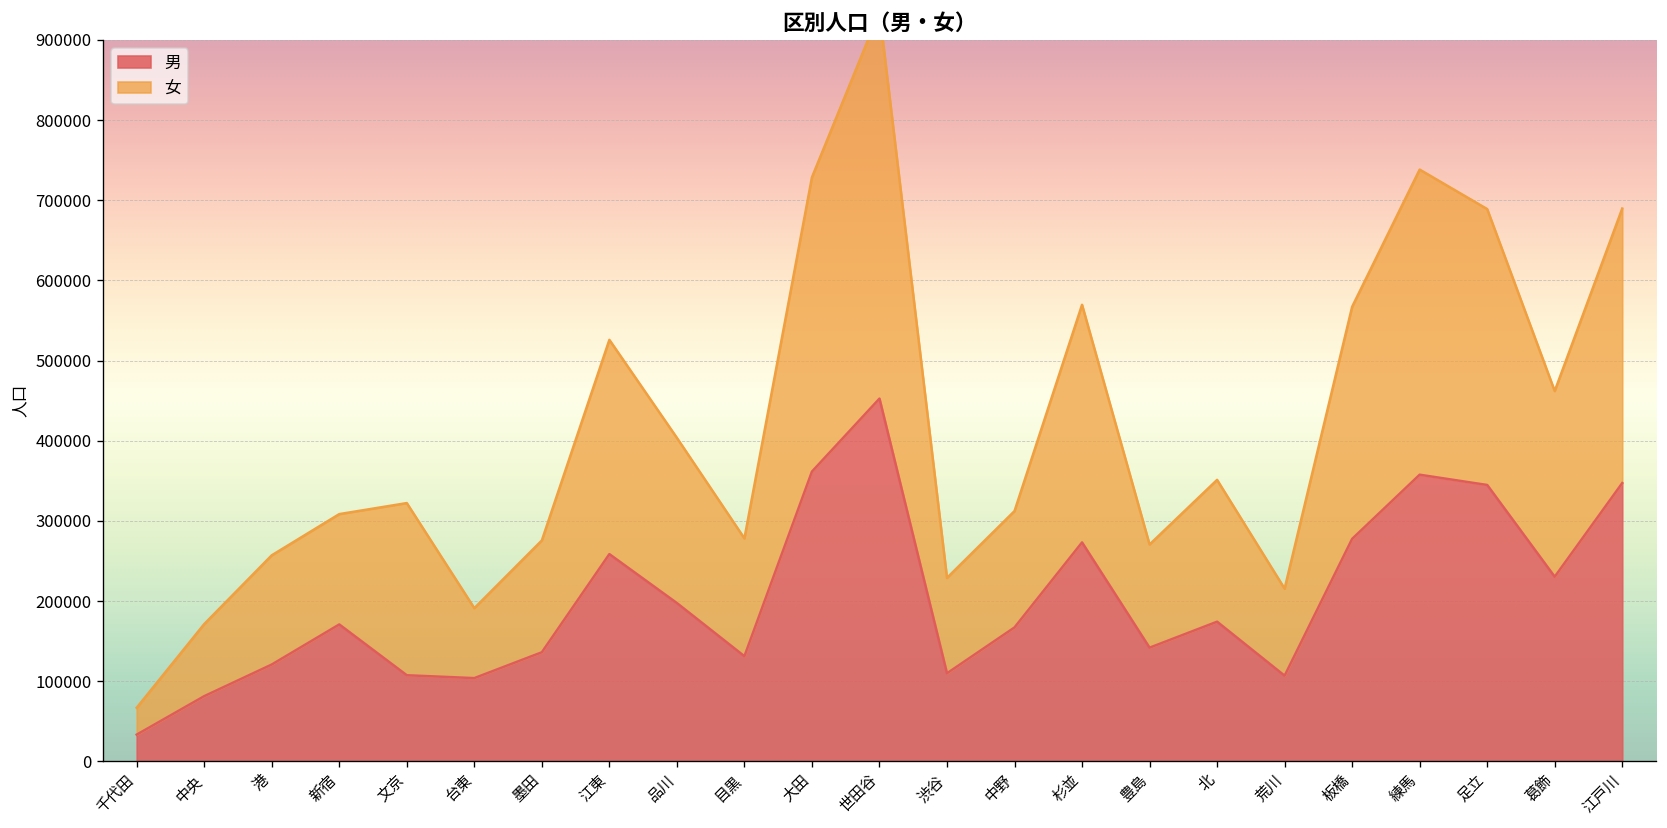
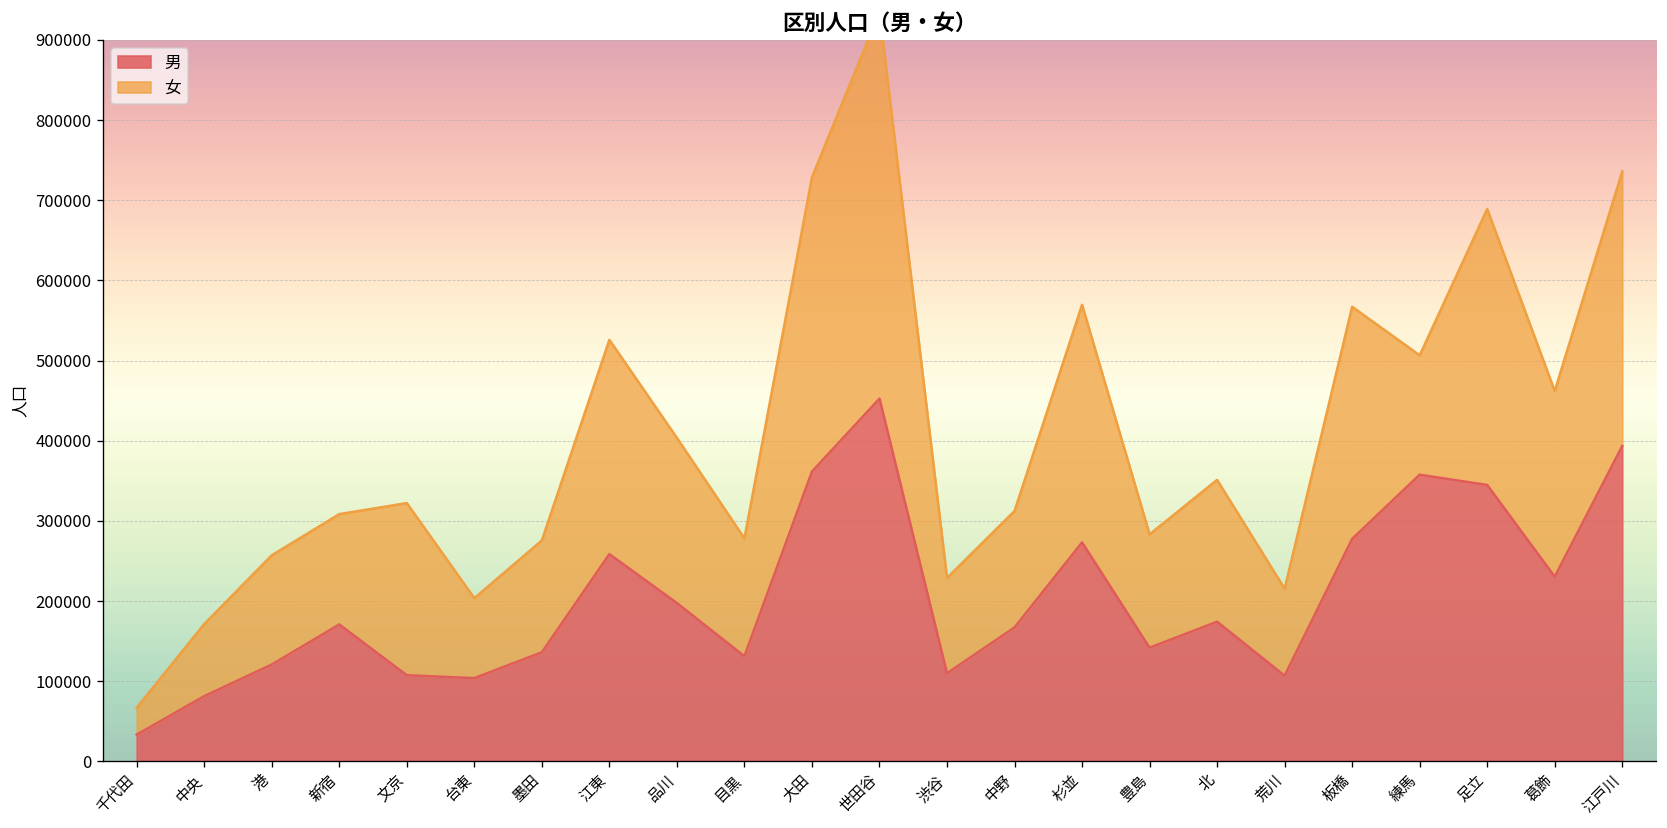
女, 台東: 90000 -> 100000
女, 豊島: 130000 -> 140000
女, 練馬: 380000 -> 150000
男, 江戸川: 350000 -> 390000
